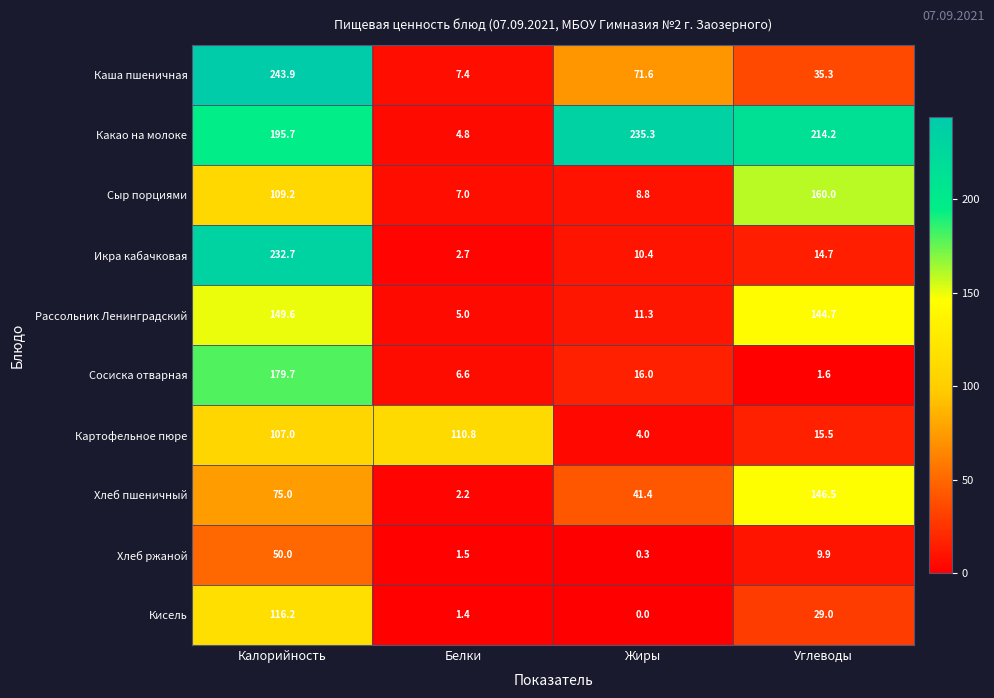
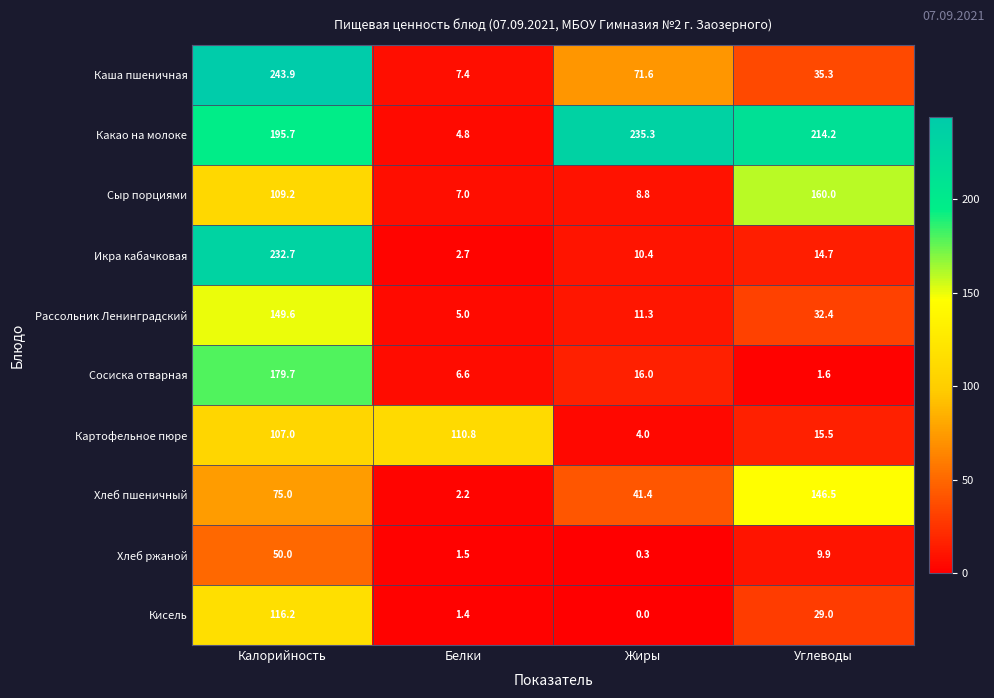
Рассольник Ленинградский, Углеводы: 144.7 -> 32.4
